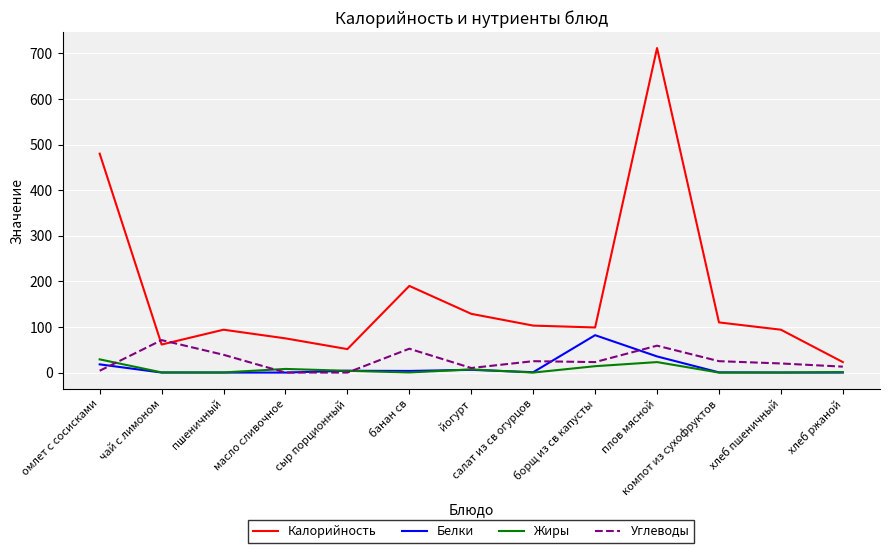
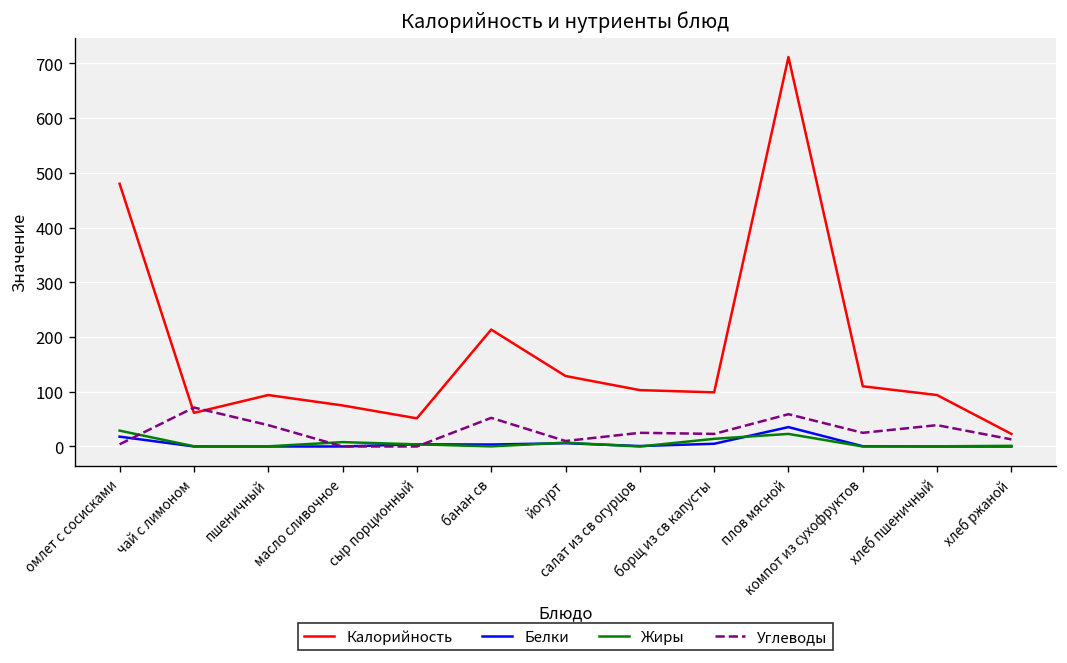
Калорийность, банан св: 190 -> 210
Белки, борщ из св капусты: 80 -> 10
Углеводы, хлеб пшеничный: 20 -> 40
